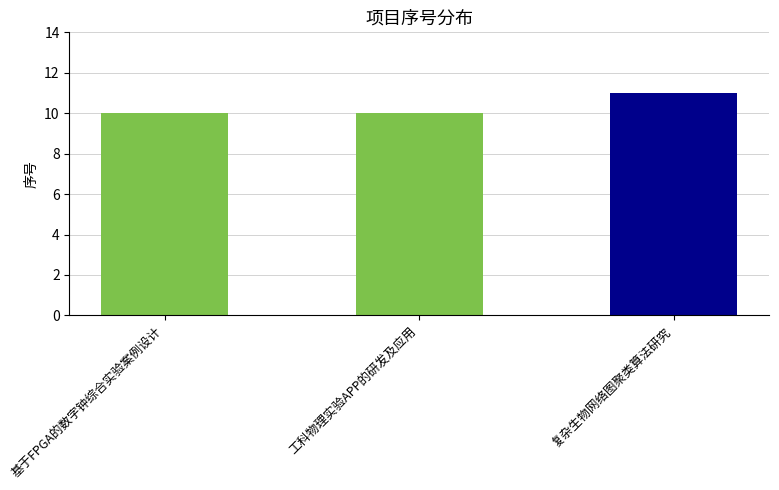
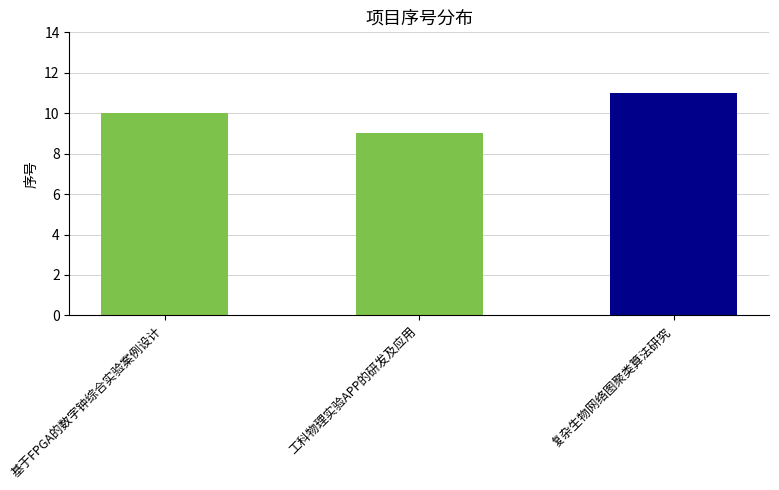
工科物理实验APP的研发及应用: 10 -> 9
